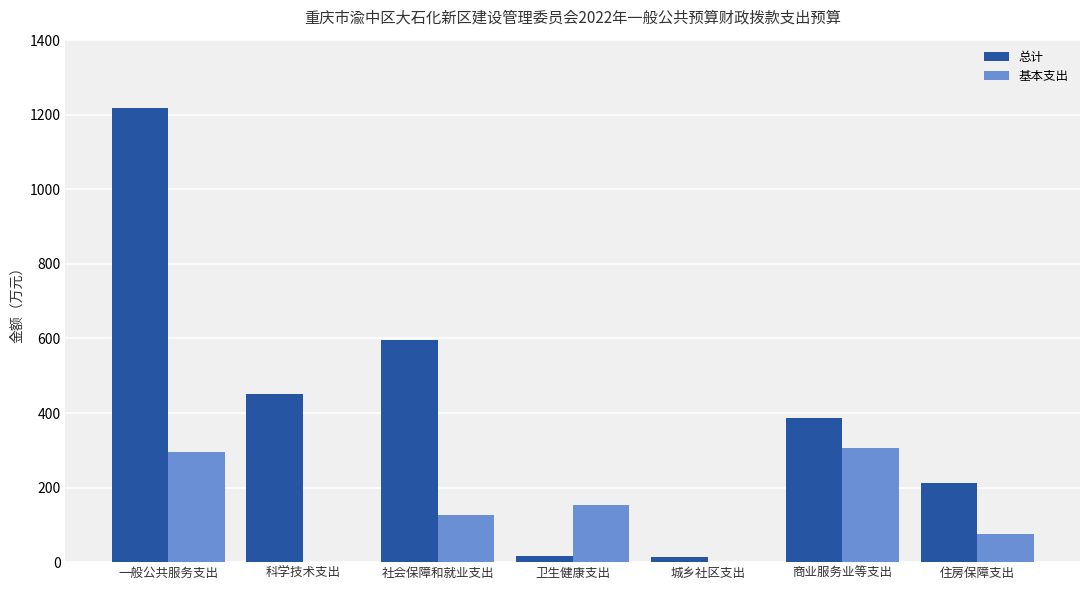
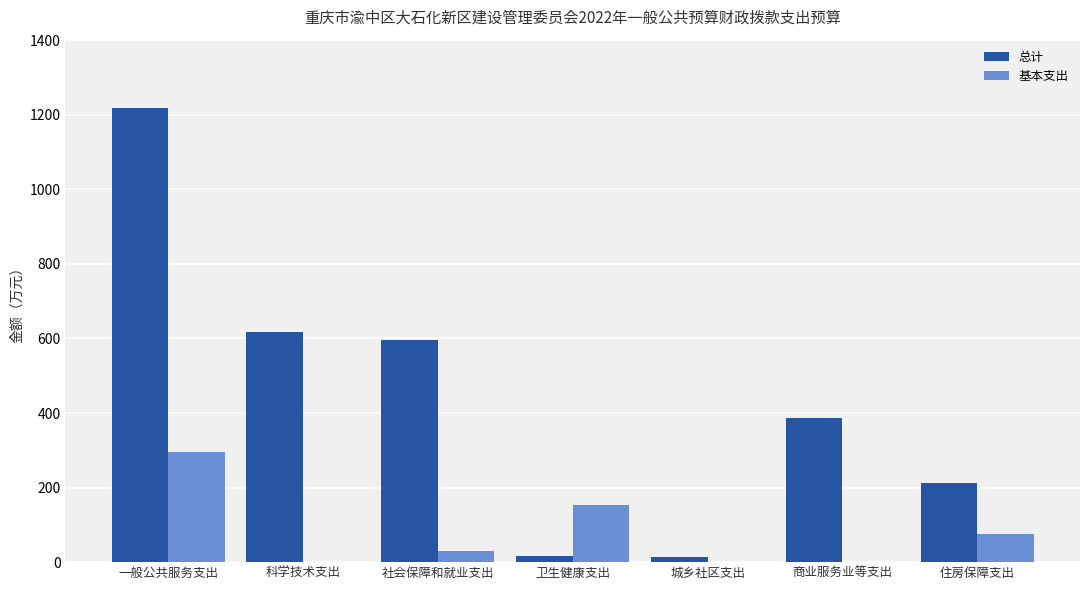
总计, 科学技术支出: 450 -> 620
基本支出, 社会保障和就业支出: 130 -> 30
基本支出, 商业服务业等支出: 310 -> 0
